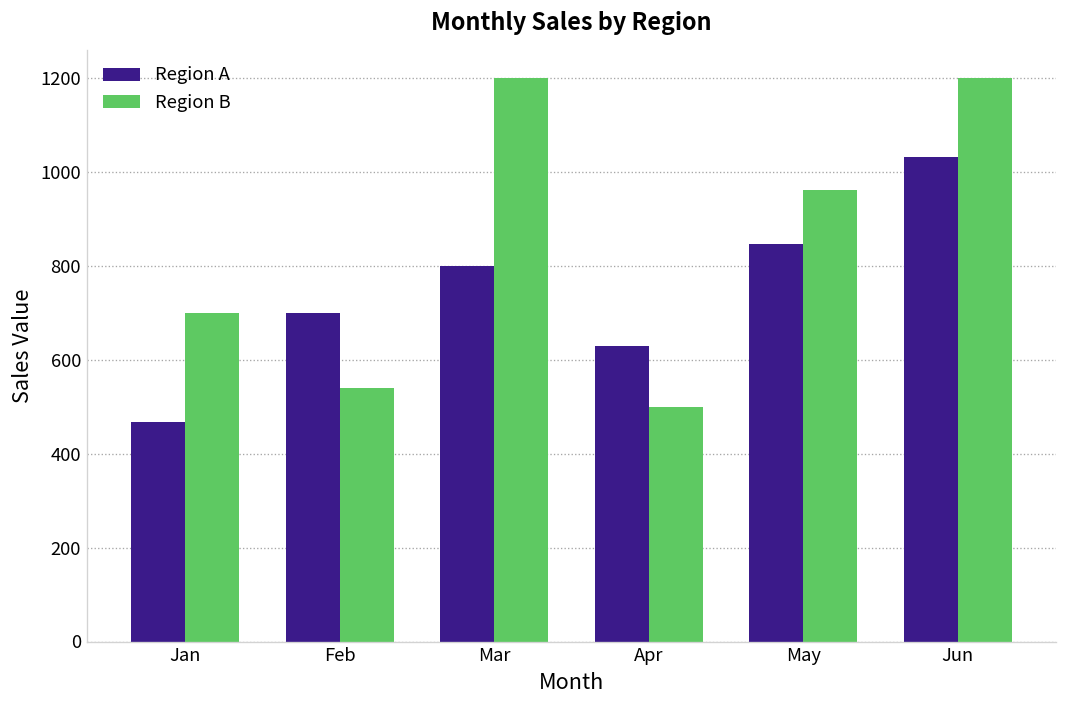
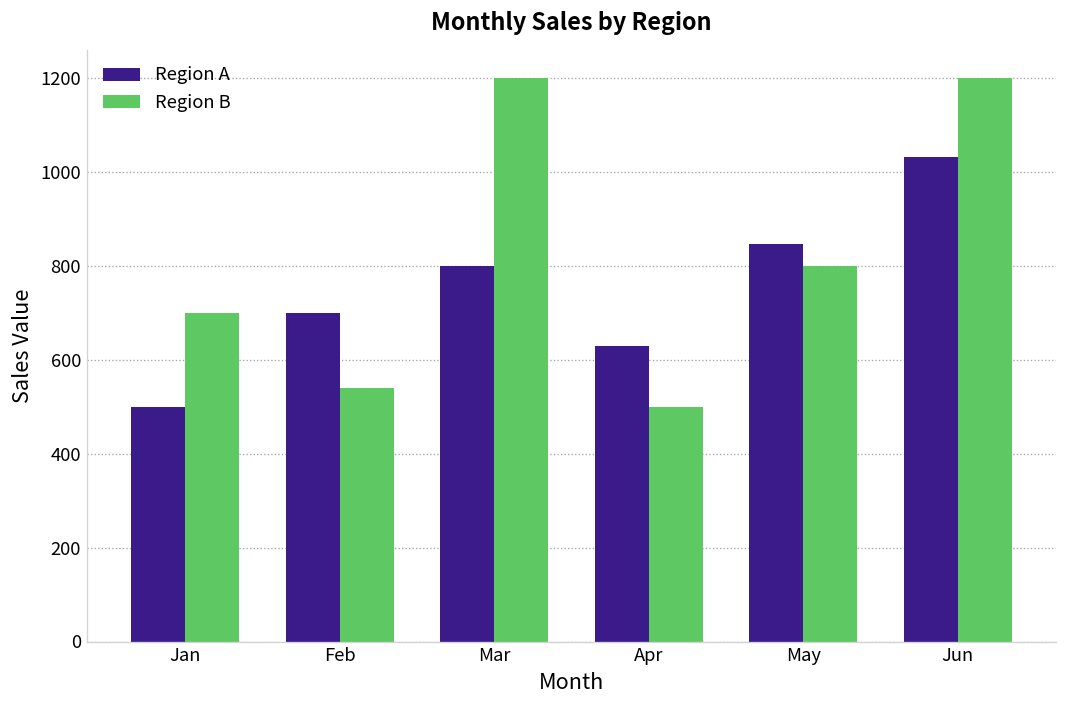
Region A, Jan: 470 -> 500
Region B, May: 960 -> 800
